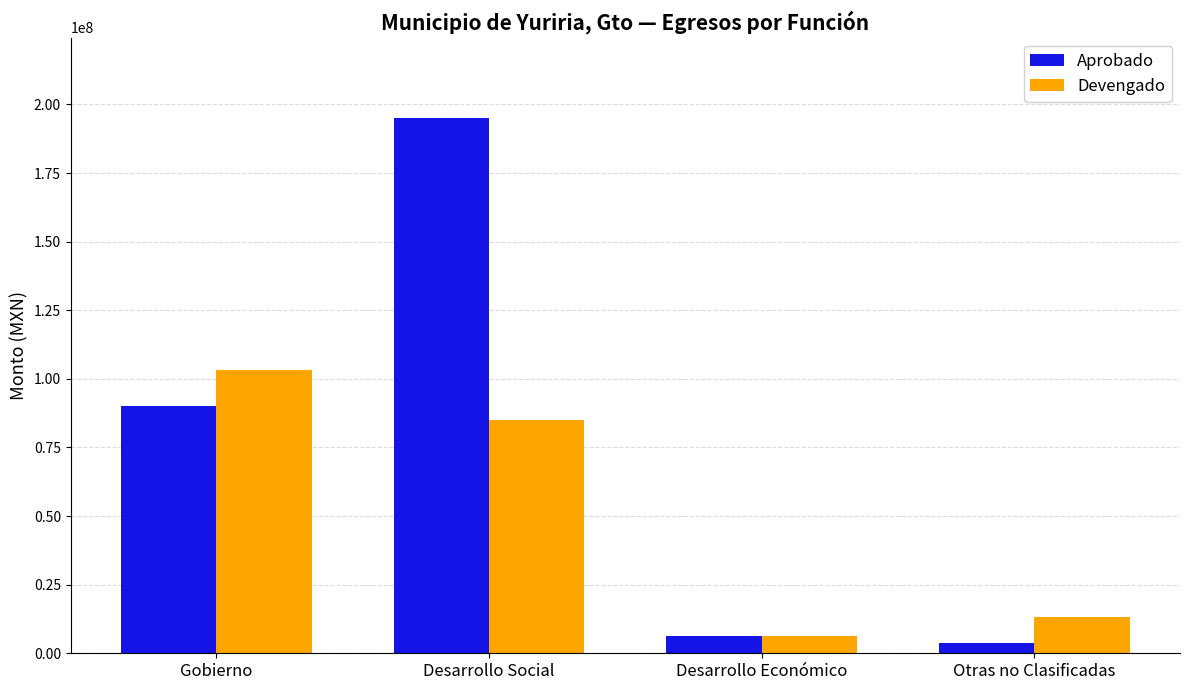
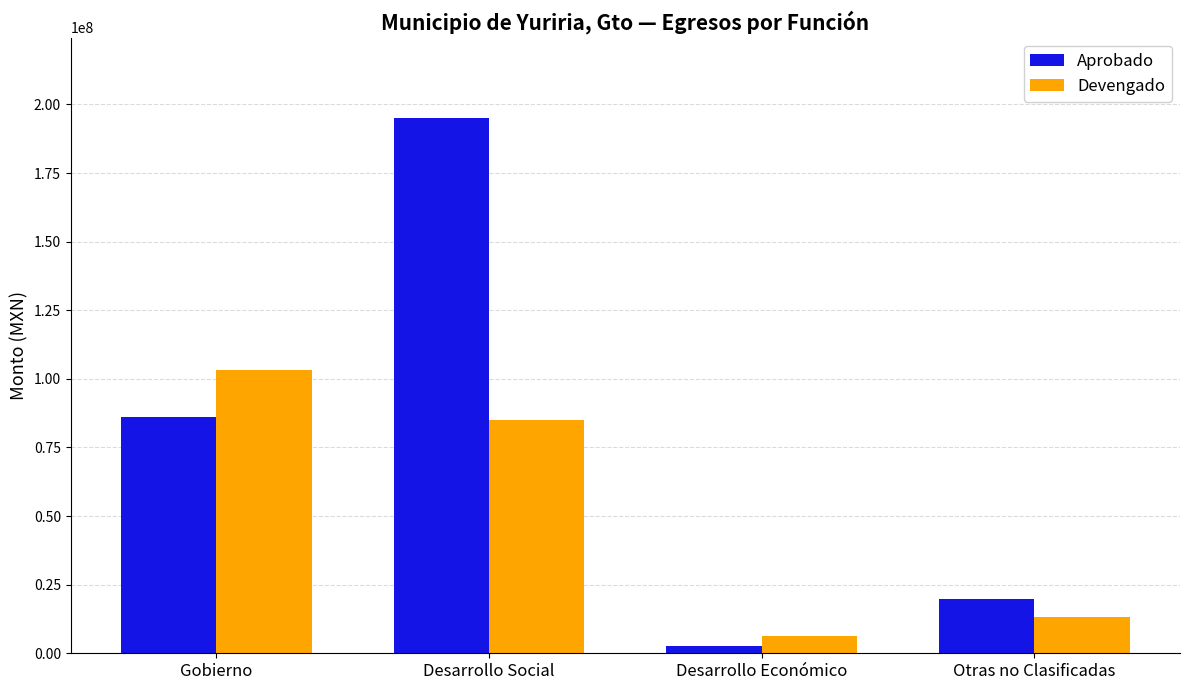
Aprobado, Gobierno: 90000000 -> 86000000
Aprobado, Desarrollo Económico: 6000000 -> 3000000
Aprobado, Otras no Clasificadas: 4000000 -> 20000000
